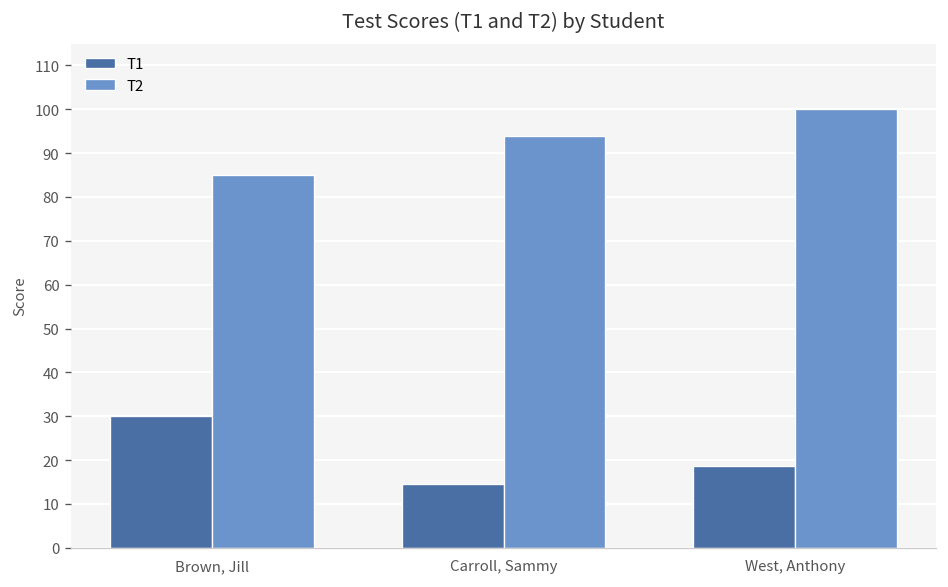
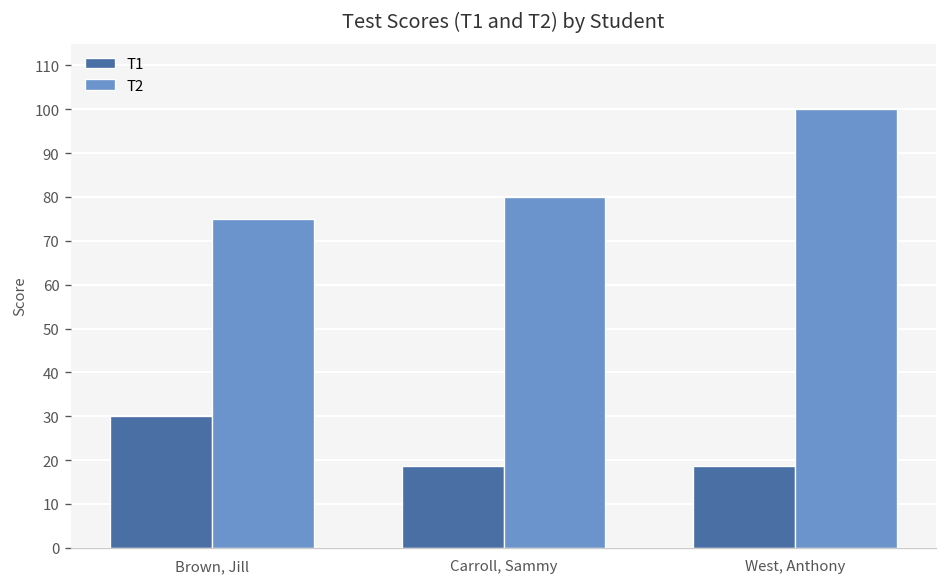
T2, Brown, Jill: 85 -> 75
T1, Carroll, Sammy: 15 -> 19
T2, Carroll, Sammy: 94 -> 80
